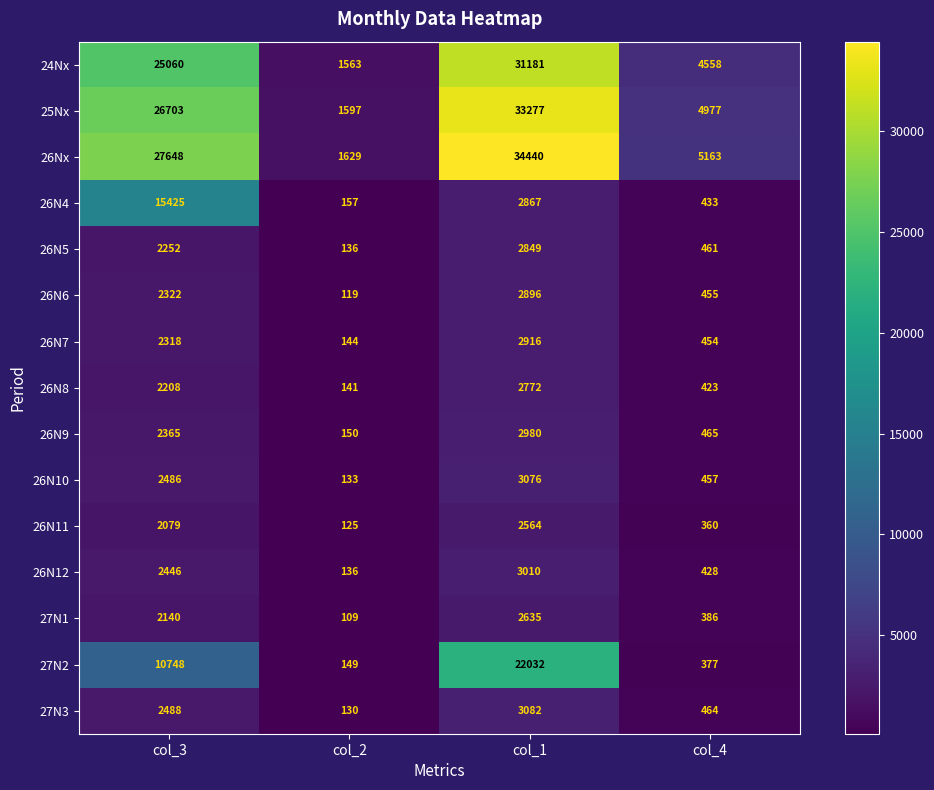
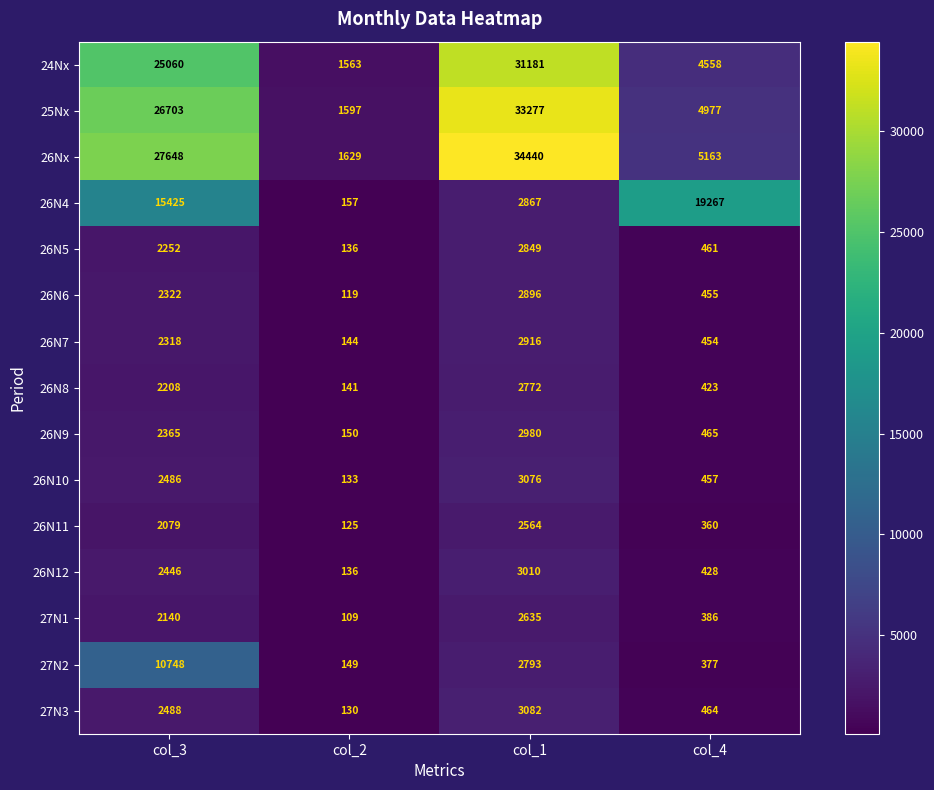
26N4, col_4: 433 -> 19267
27N2, col_1: 22032 -> 2793
